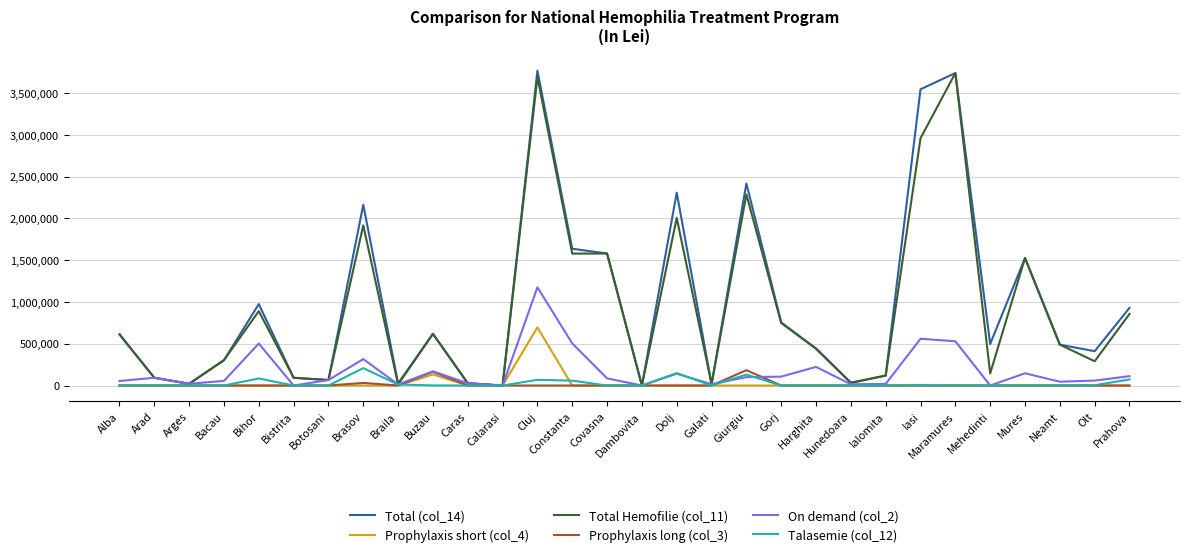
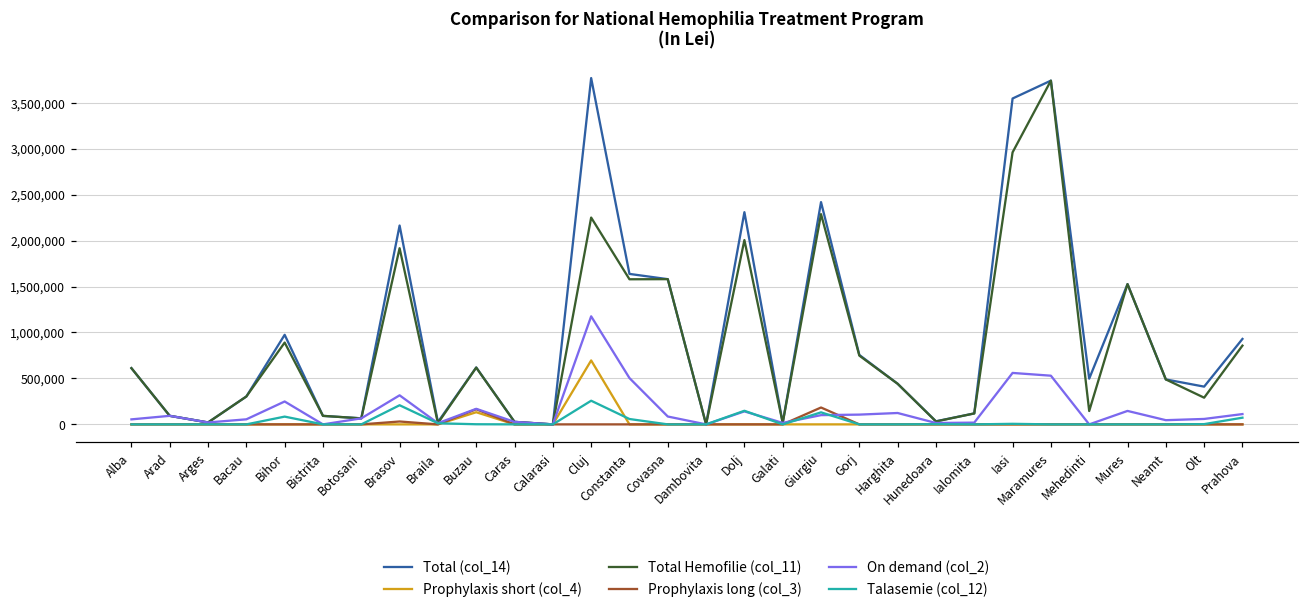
On demand (col_2), Bihor: 500,000 -> 200,000
Total Hemofilie (col_11), Cluj: 3,700,000 -> 2,300,000
Talasemie (col_12), Cluj: 100,000 -> 300,000
On demand (col_2), Harghita: 200,000 -> 100,000
